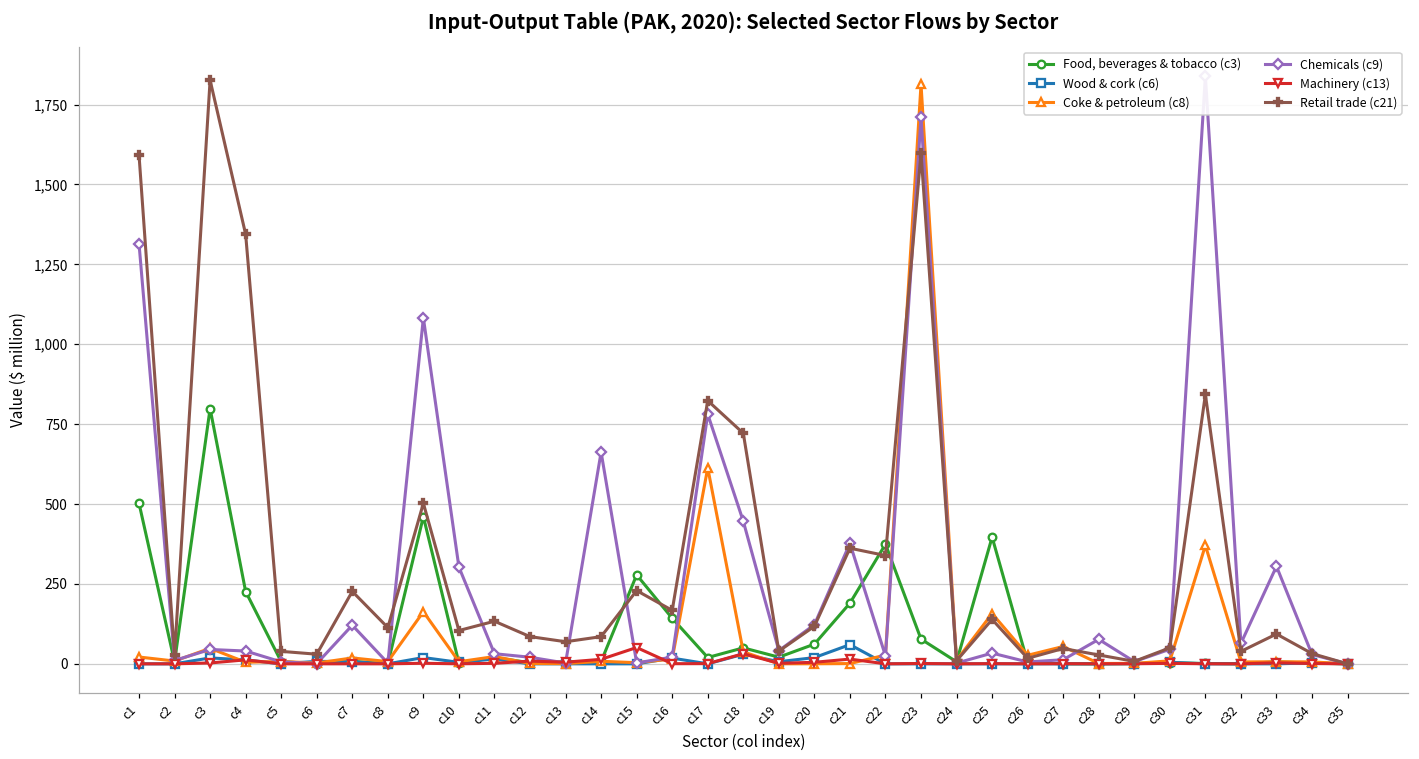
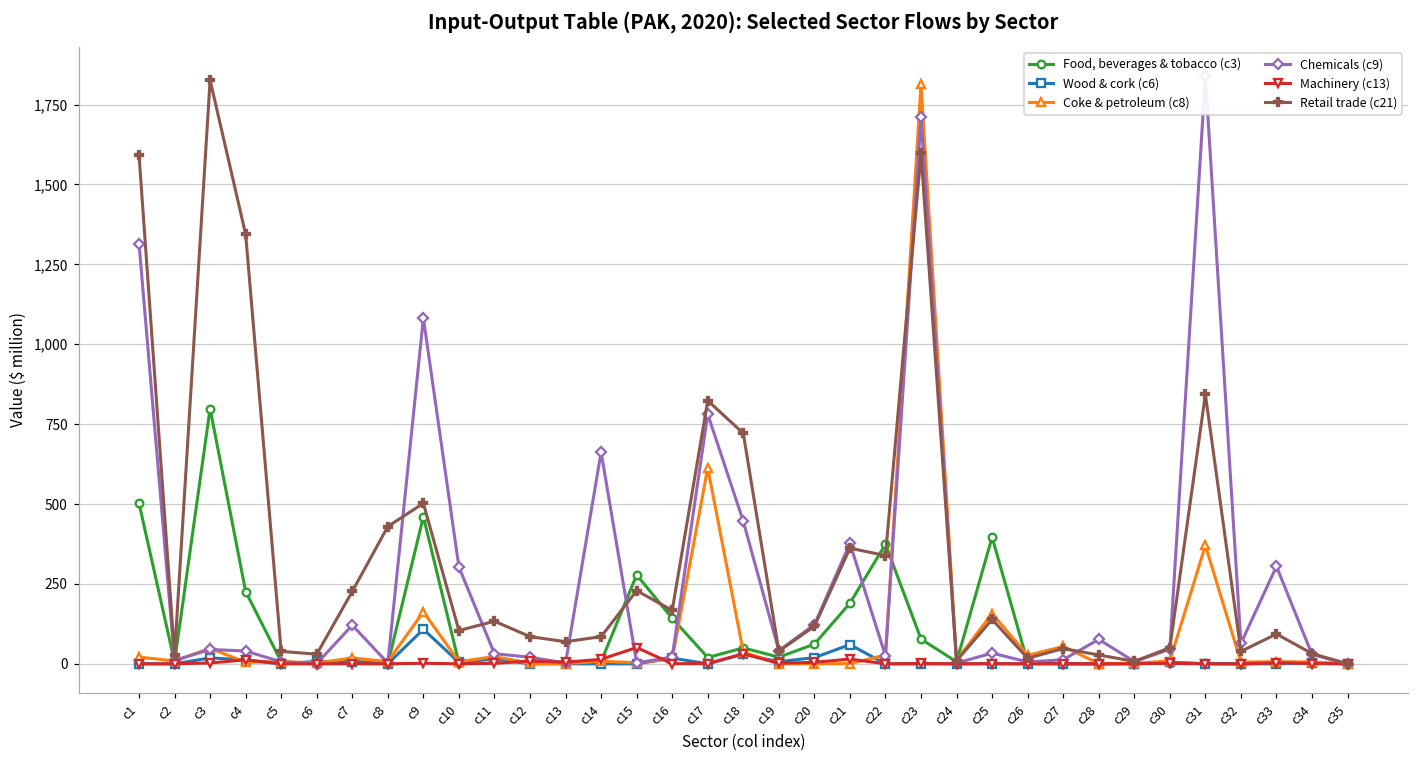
Retail trade (c21), c8: 110 -> 430
Wood & cork (c6), c9: 20 -> 110
